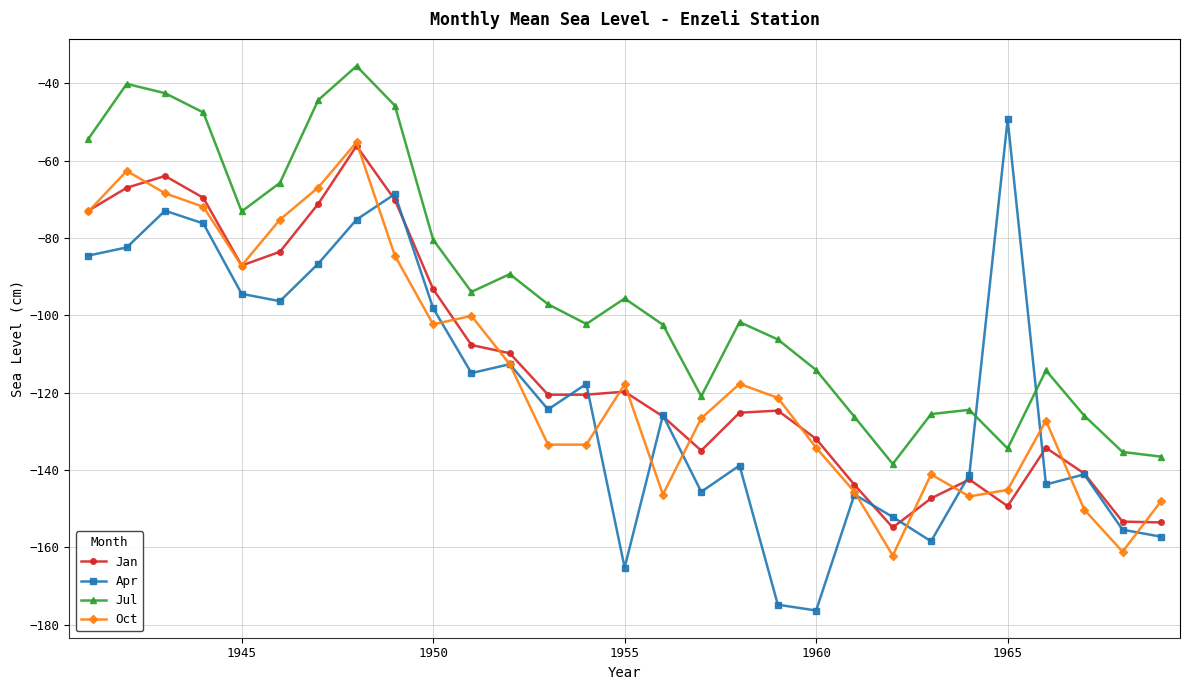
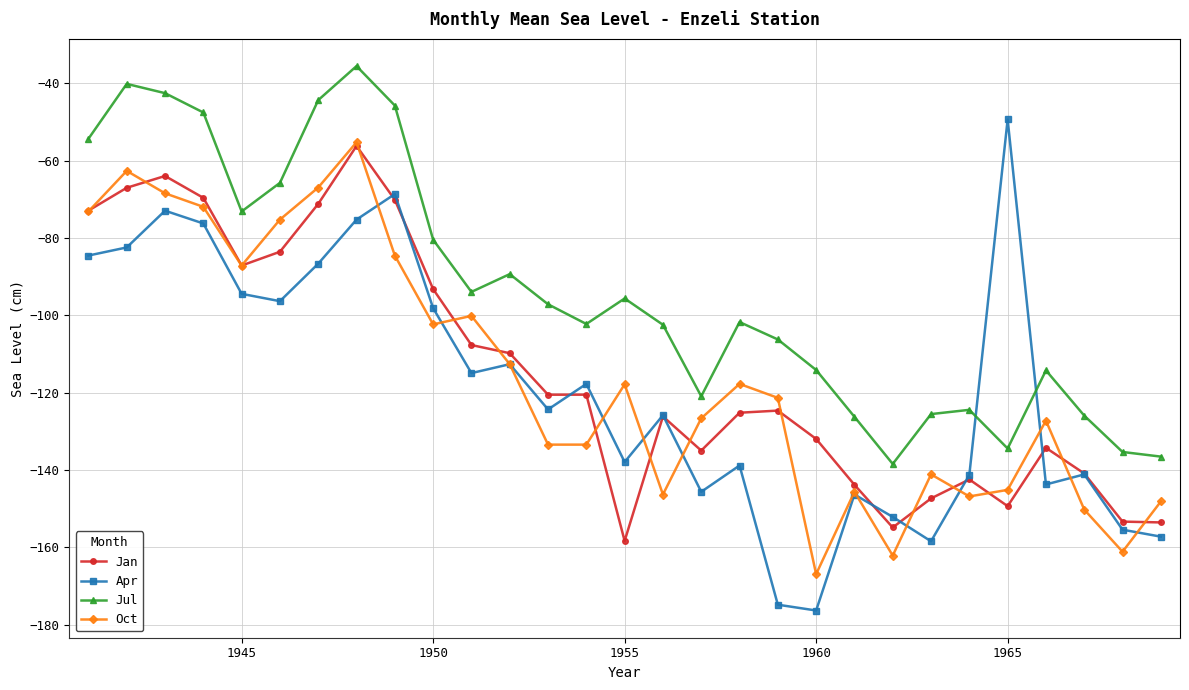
Jan, 1955: -120 -> -158
Apr, 1955: -165 -> -138
Oct, 1960: -134 -> -167
